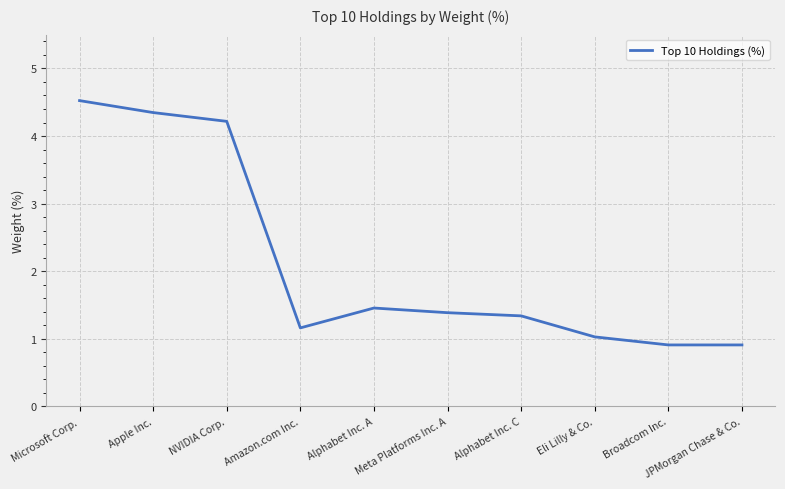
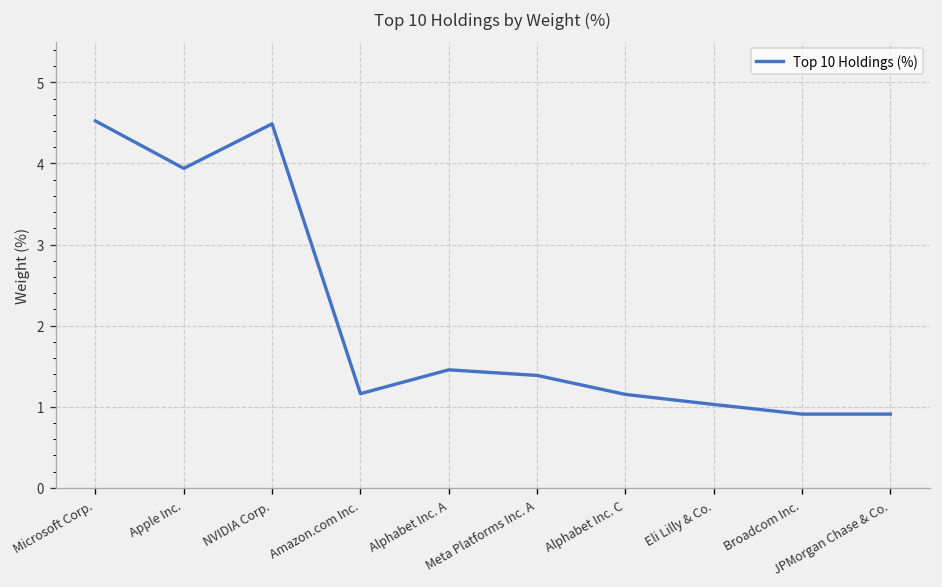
Apple Inc.: 4.3 -> 3.9
NVIDIA Corp.: 4.2 -> 4.5
Alphabet Inc. C: 1.3 -> 1.2
